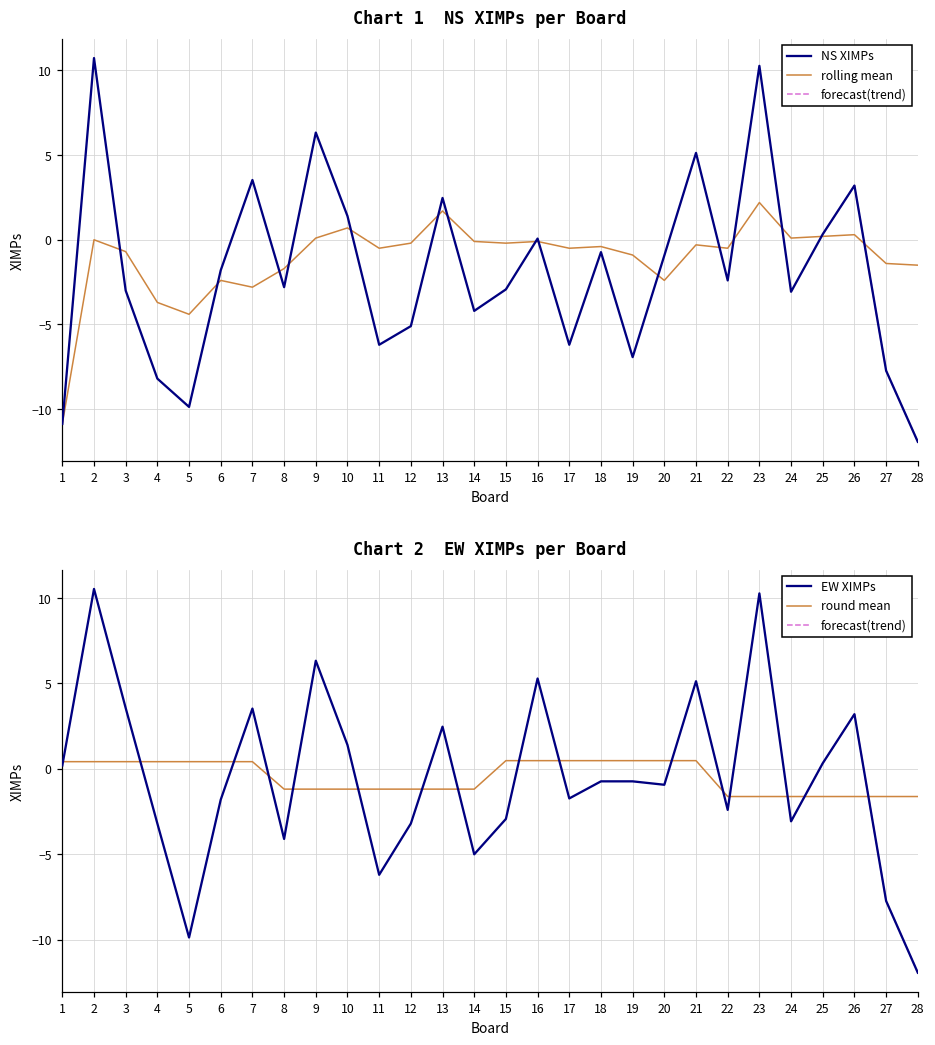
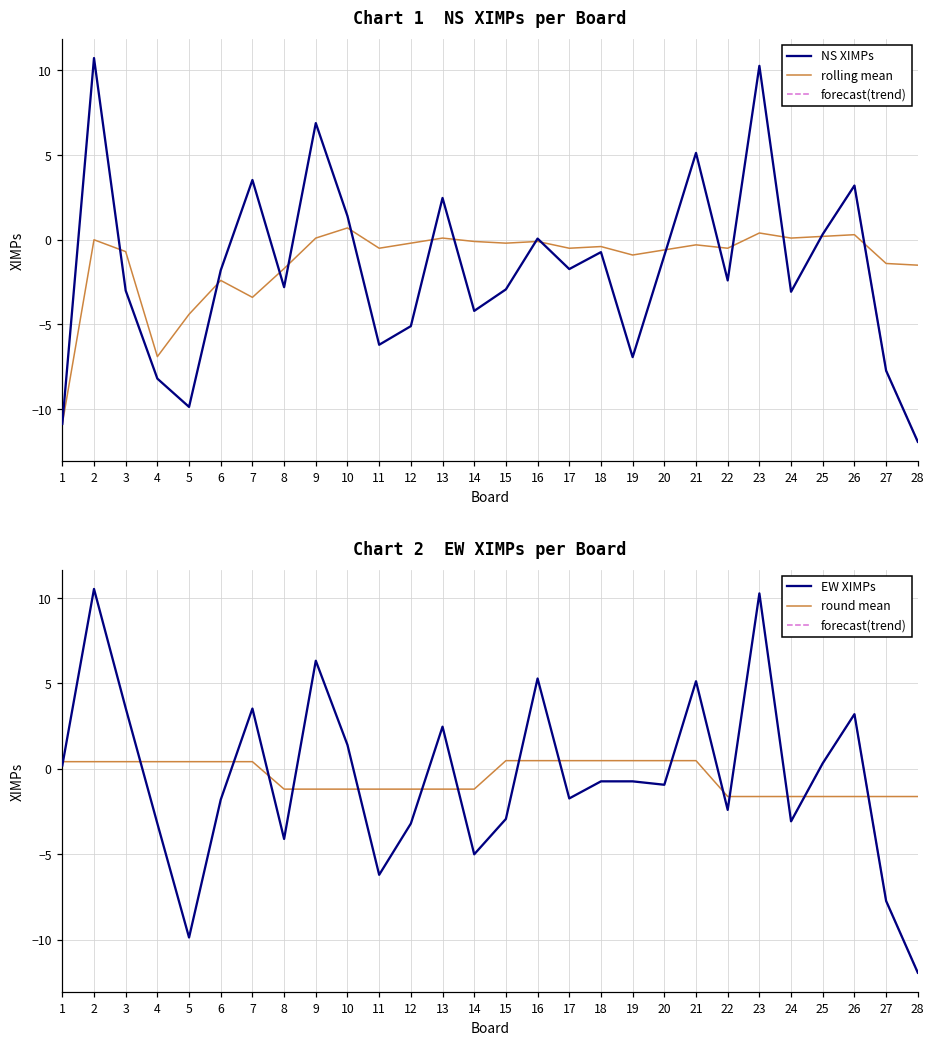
Chart 1 NS XIMPs per Board, rolling mean, 4: -3.7 -> -6.9
Chart 1 NS XIMPs per Board, rolling mean, 7: -2.8 -> -3.4
Chart 1 NS XIMPs per Board, NS XIMPs, 9: 6.3 -> 6.9
Chart 1 NS XIMPs per Board, rolling mean, 13: 1.7 -> 0.1
Chart 1 NS XIMPs per Board, NS XIMPs, 17: -6.2 -> -1.7
Chart 1 NS XIMPs per Board, rolling mean, 20: -2.4 -> -0.6
Chart 1 NS XIMPs per Board, rolling mean, 23: 2.2 -> 0.4
